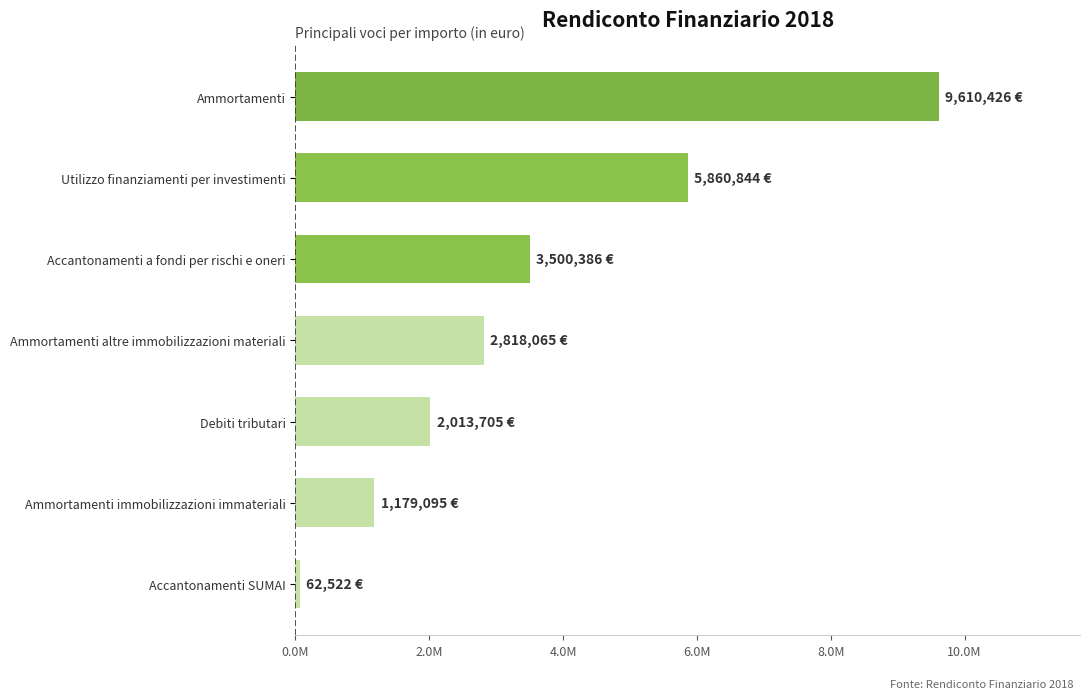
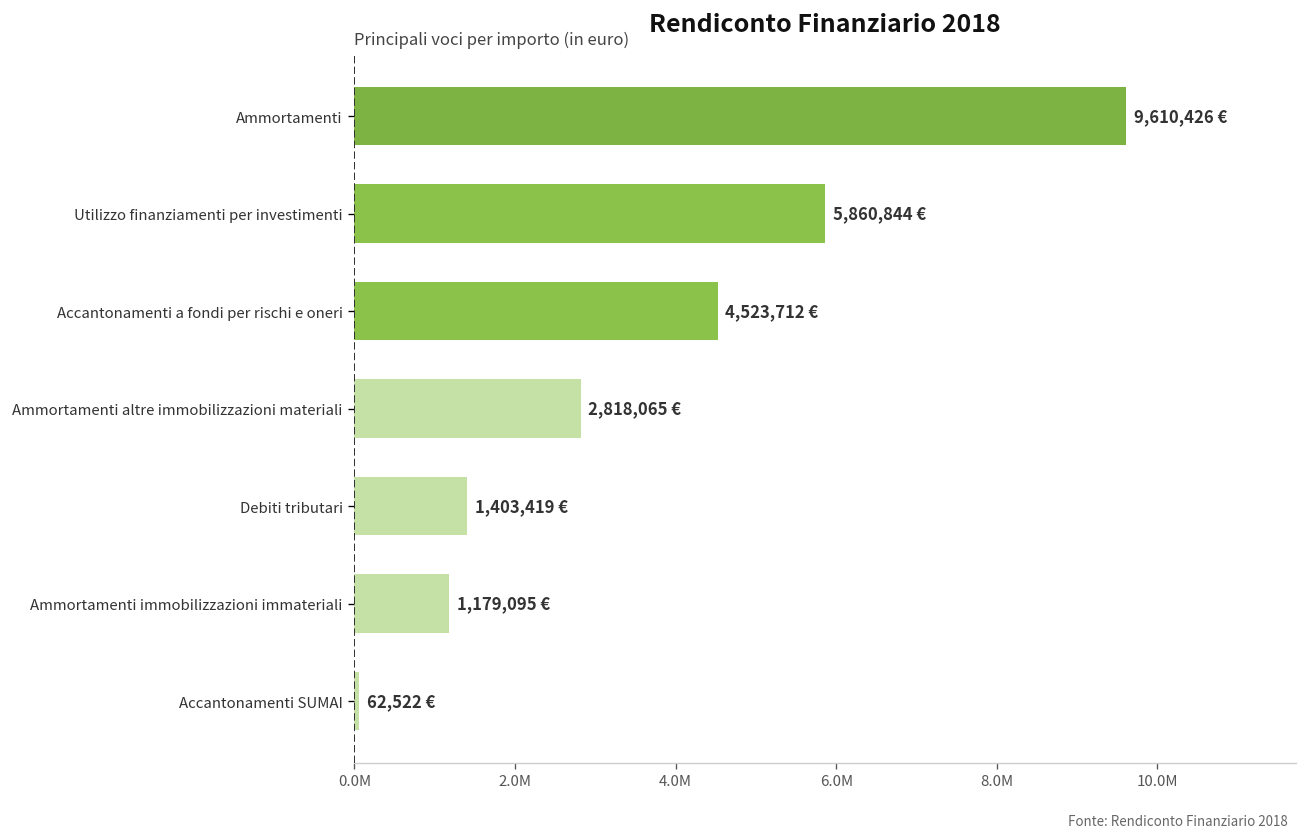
Accantonamenti a fondi per rischi e oneri: 3,500,386 -> 4,523,712
Debiti tributari: 2,013,705 -> 1,403,419
